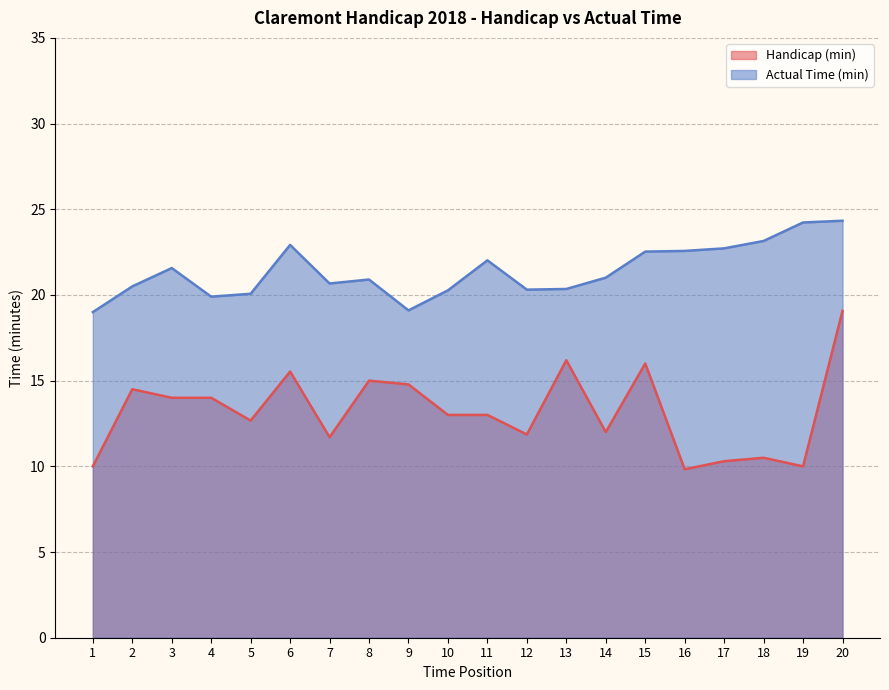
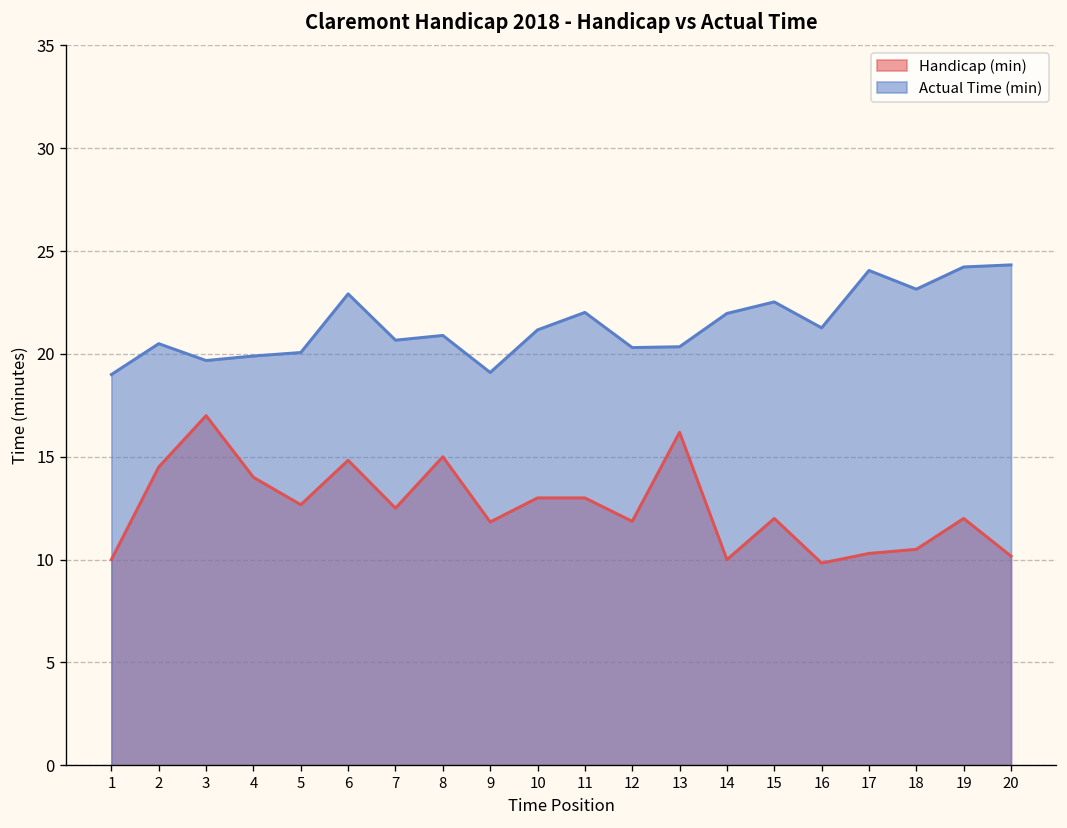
Handicap (min), 3: 14 -> 17
Actual Time (min), 3: 21.6 -> 19.7
Handicap (min), 6: 15.5 -> 14.8
Handicap (min), 7: 11.7 -> 12.5
Handicap (min), 9: 14.8 -> 11.8
Actual Time (min), 10: 20.3 -> 21.2
Handicap (min), 14: 12 -> 10
Actual Time (min), 14: 21.0 -> 22.0
Handicap (min), 15: 16 -> 12
Actual Time (min), 16: 22.6 -> 21.3
Actual Time (min), 17: 22.7 -> 24.1
Handicap (min), 19: 10 -> 12
Handicap (min), 20: 19.1 -> 10.2
